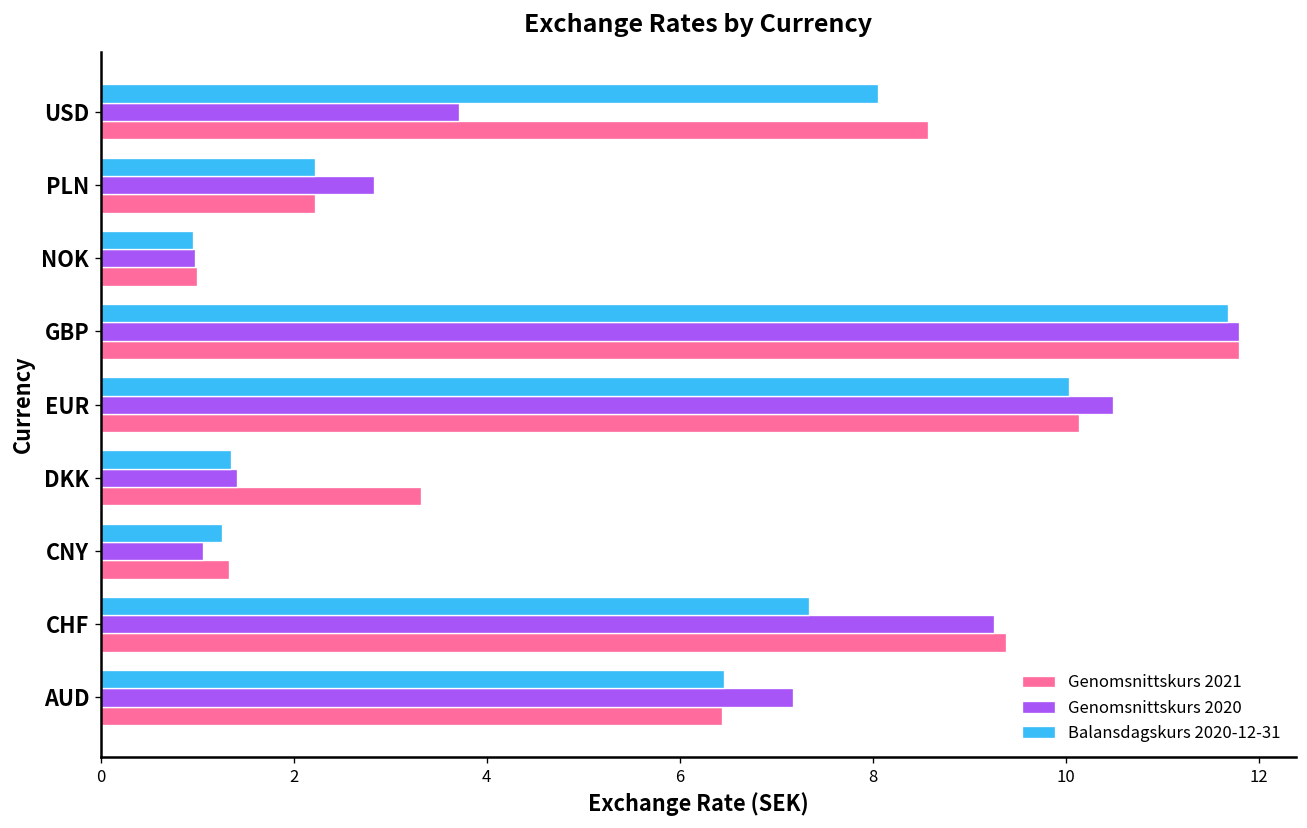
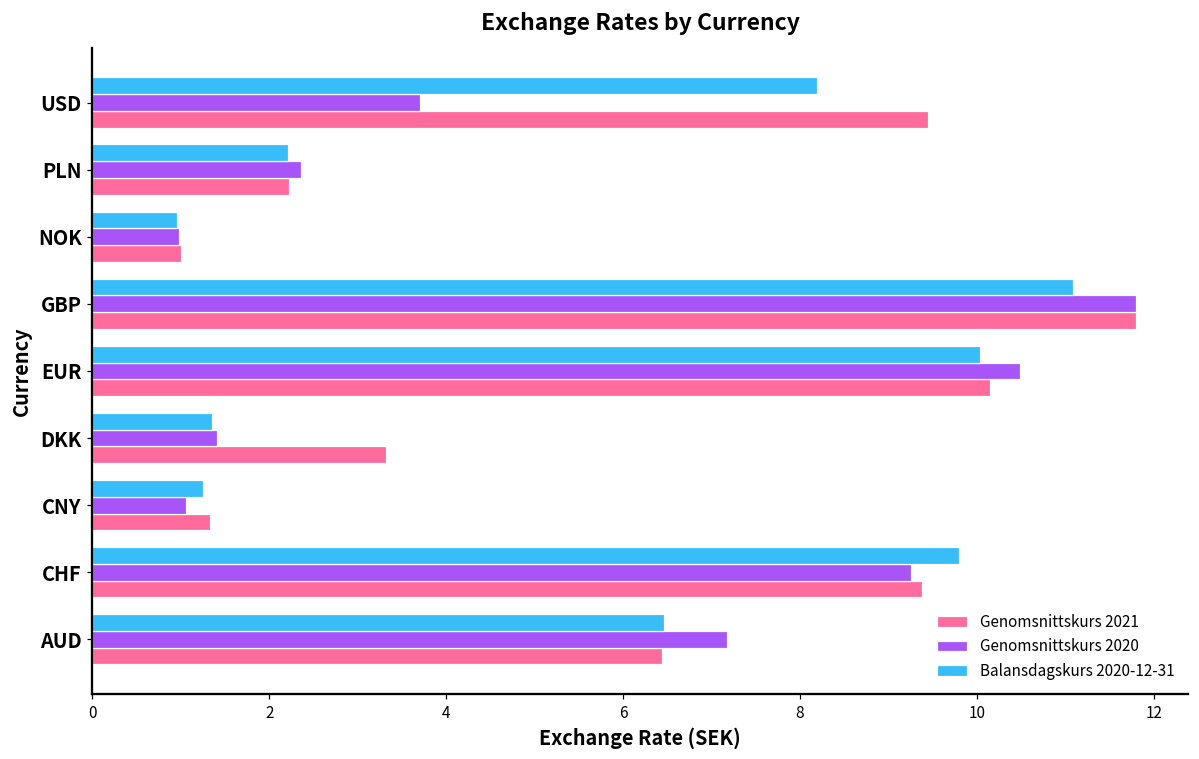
Balansdagskurs 2020-12-31, USD: 8.1 -> 8.2
Genomsnittskurs 2021, USD: 8.6 -> 9.4
Genomsnittskurs 2020, PLN: 2.8 -> 2.4
Balansdagskurs 2020-12-31, GBP: 11.7 -> 11.1
Balansdagskurs 2020-12-31, CHF: 7.3 -> 9.8
